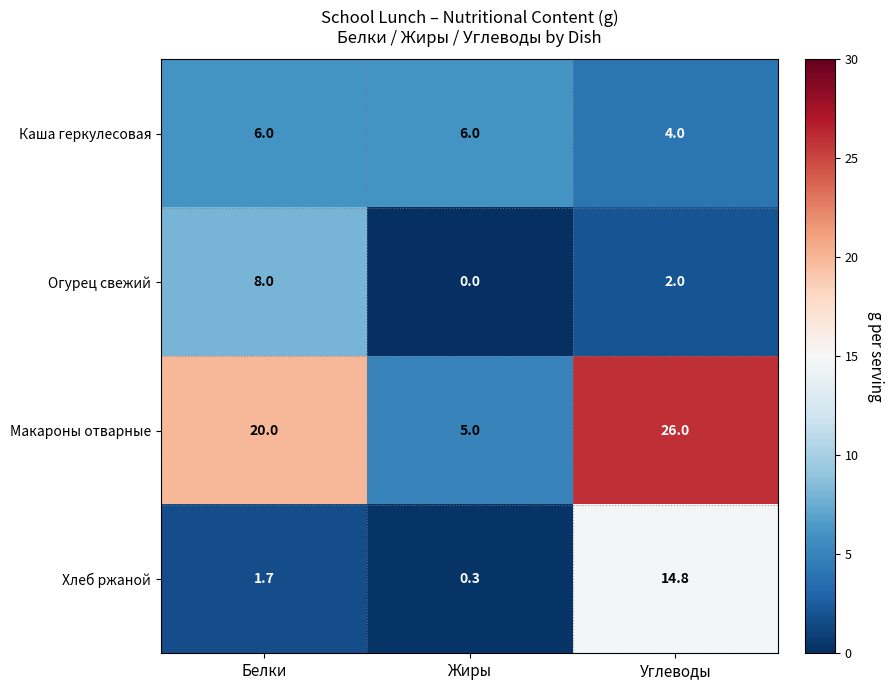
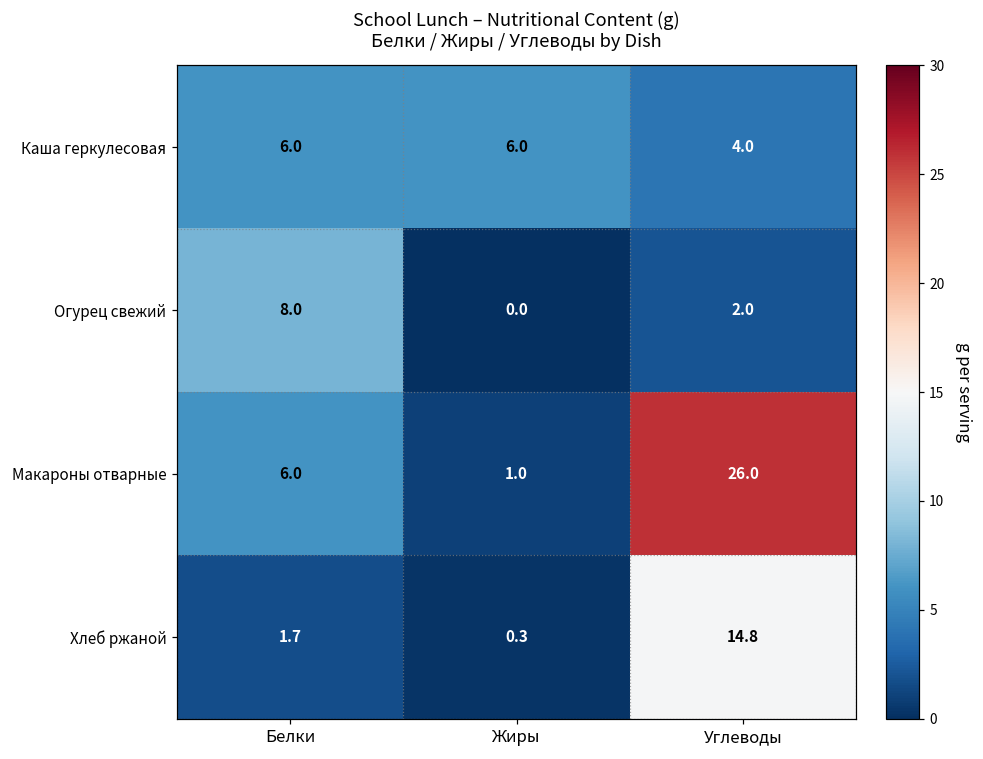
Макароны отварные, Белки: 20.0 -> 6.0
Макароны отварные, Жиры: 5.0 -> 1.0
